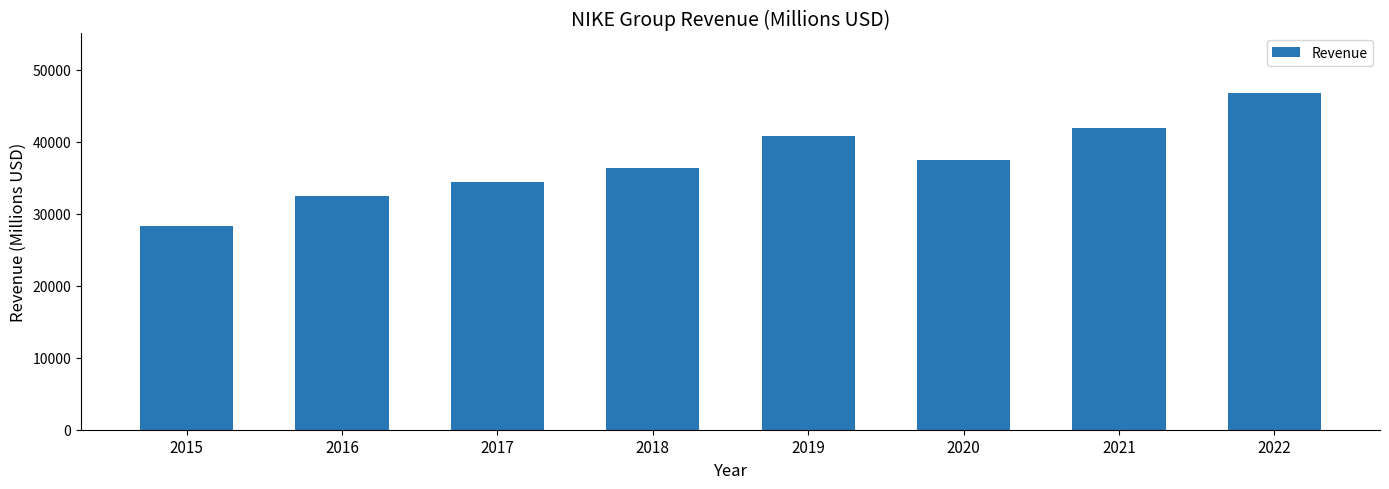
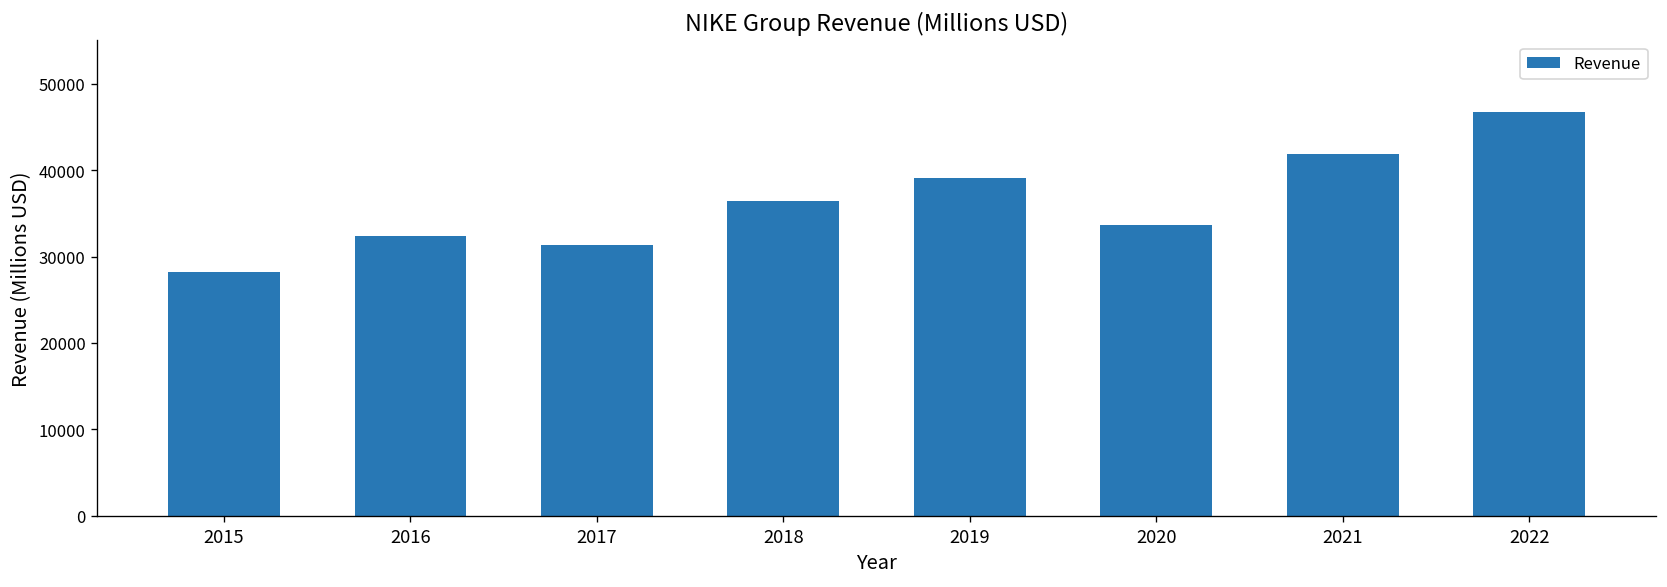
2017: 34000 -> 31000
2019: 41000 -> 39000
2020: 37000 -> 34000
